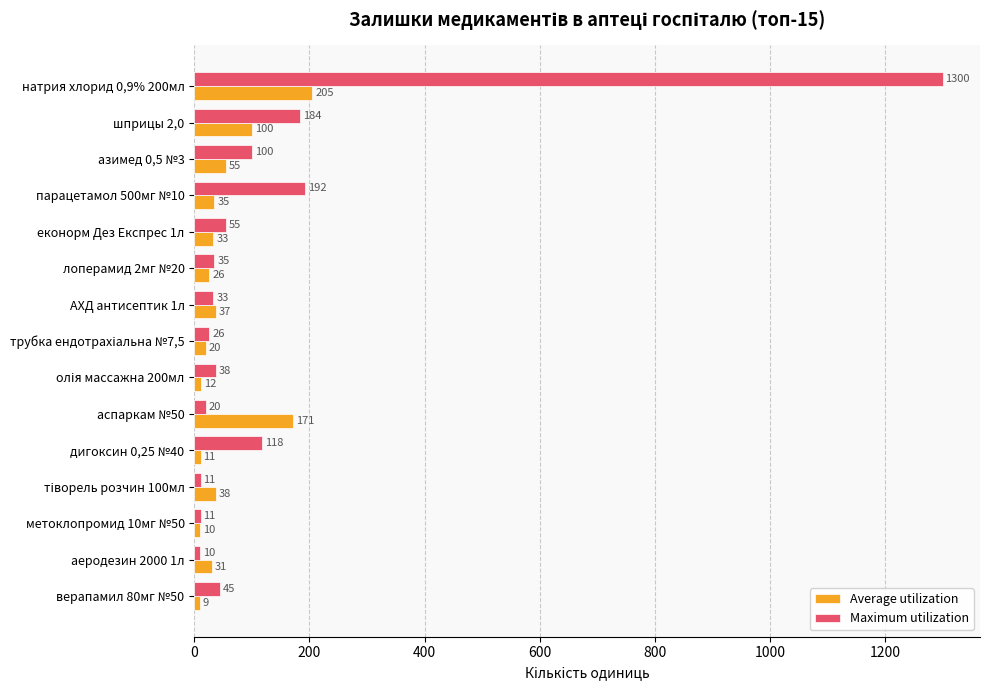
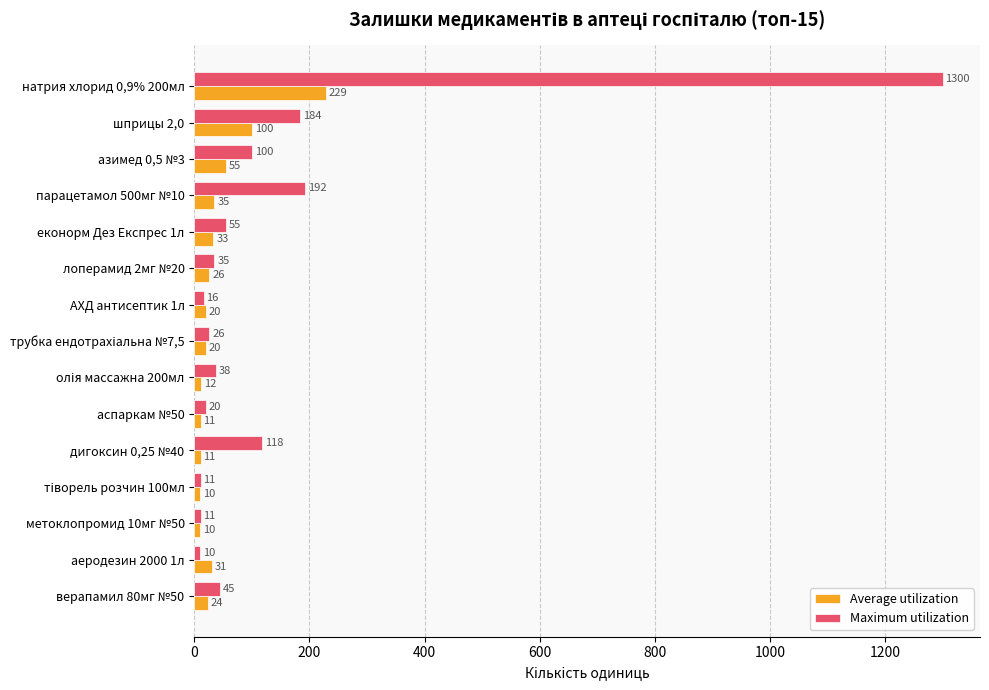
Average utilization, натрия хлорид 0,9% 200мл: 205 -> 229
Maximum utilization, АХД антисептик 1л: 33 -> 16
Average utilization, АХД антисептик 1л: 37 -> 20
Average utilization, аспаркам №50: 171 -> 11
Average utilization, тіворель розчин 100мл: 38 -> 10
Average utilization, верапамил 80мг №50: 9 -> 24
